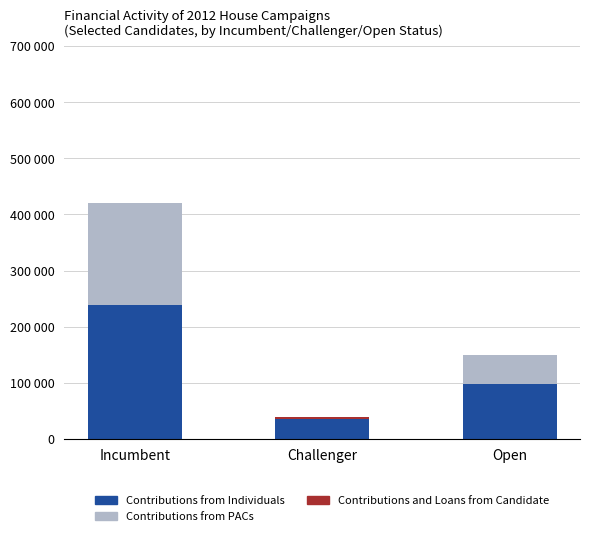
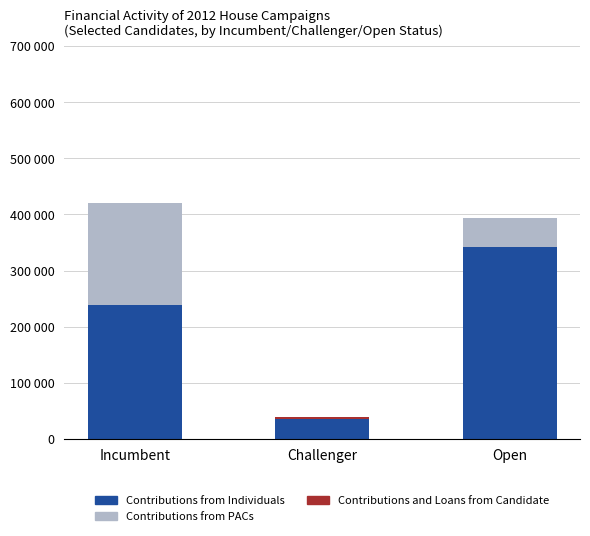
Contributions from Individuals, Open: 100000 -> 340000
